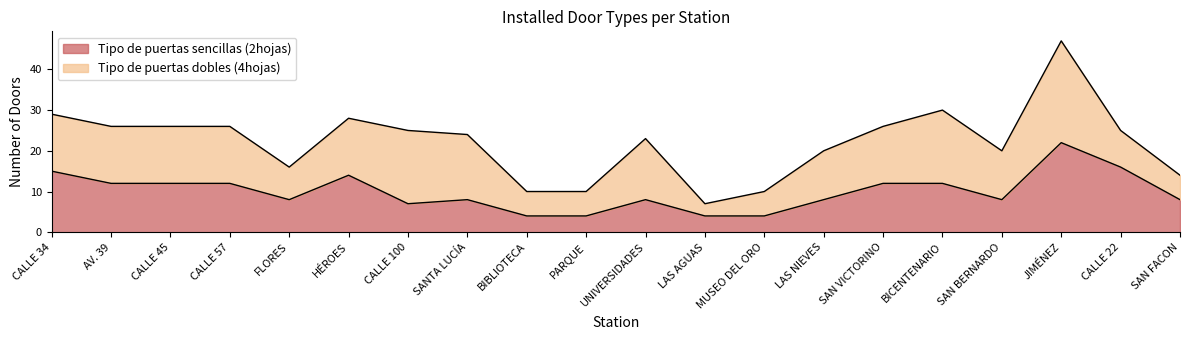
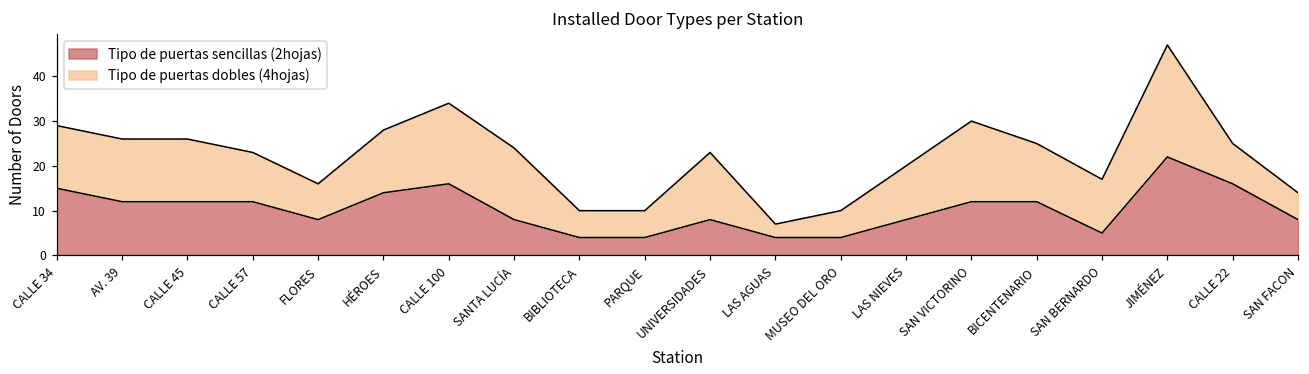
Tipo de puertas dobles (4hojas), CALLE 57: 14 -> 11
Tipo de puertas sencillas (2hojas), CALLE 100: 7 -> 16
Tipo de puertas dobles (4hojas), SAN VICTORINO: 14 -> 18
Tipo de puertas dobles (4hojas), BICENTENARIO: 18 -> 13
Tipo de puertas sencillas (2hojas), SAN BERNARDO: 8 -> 5
